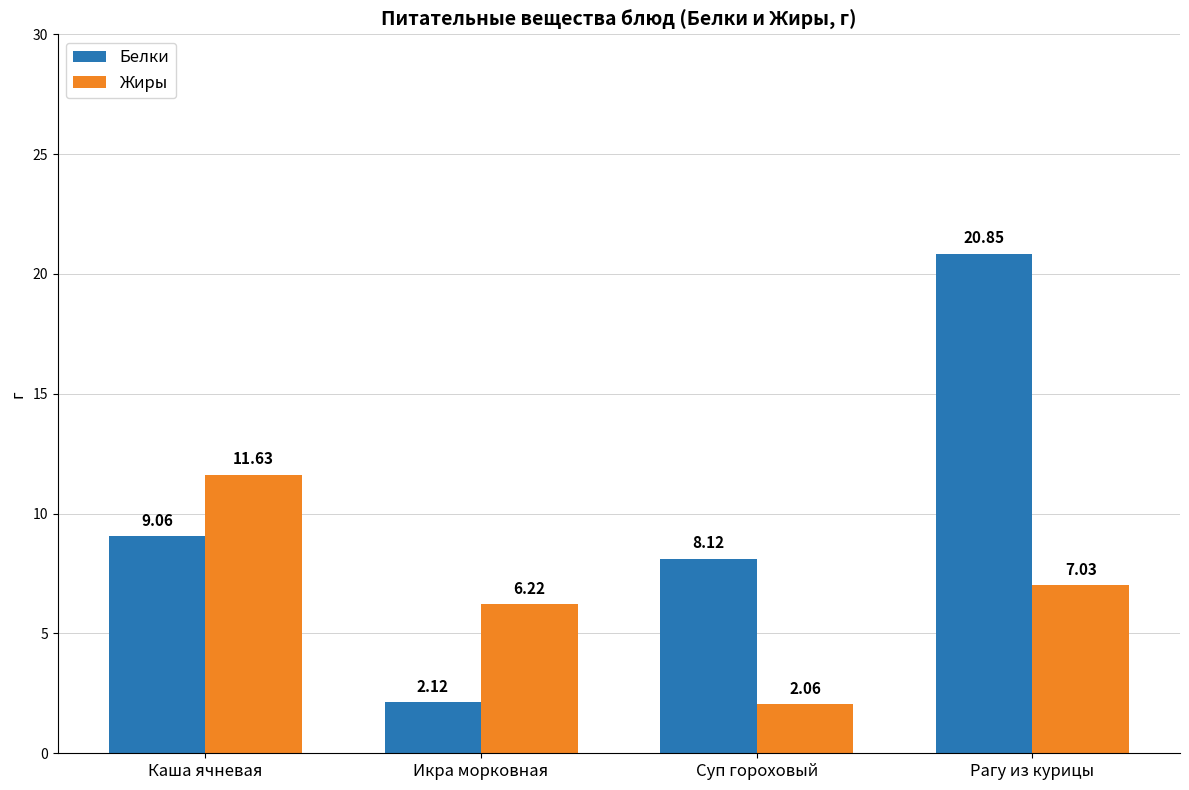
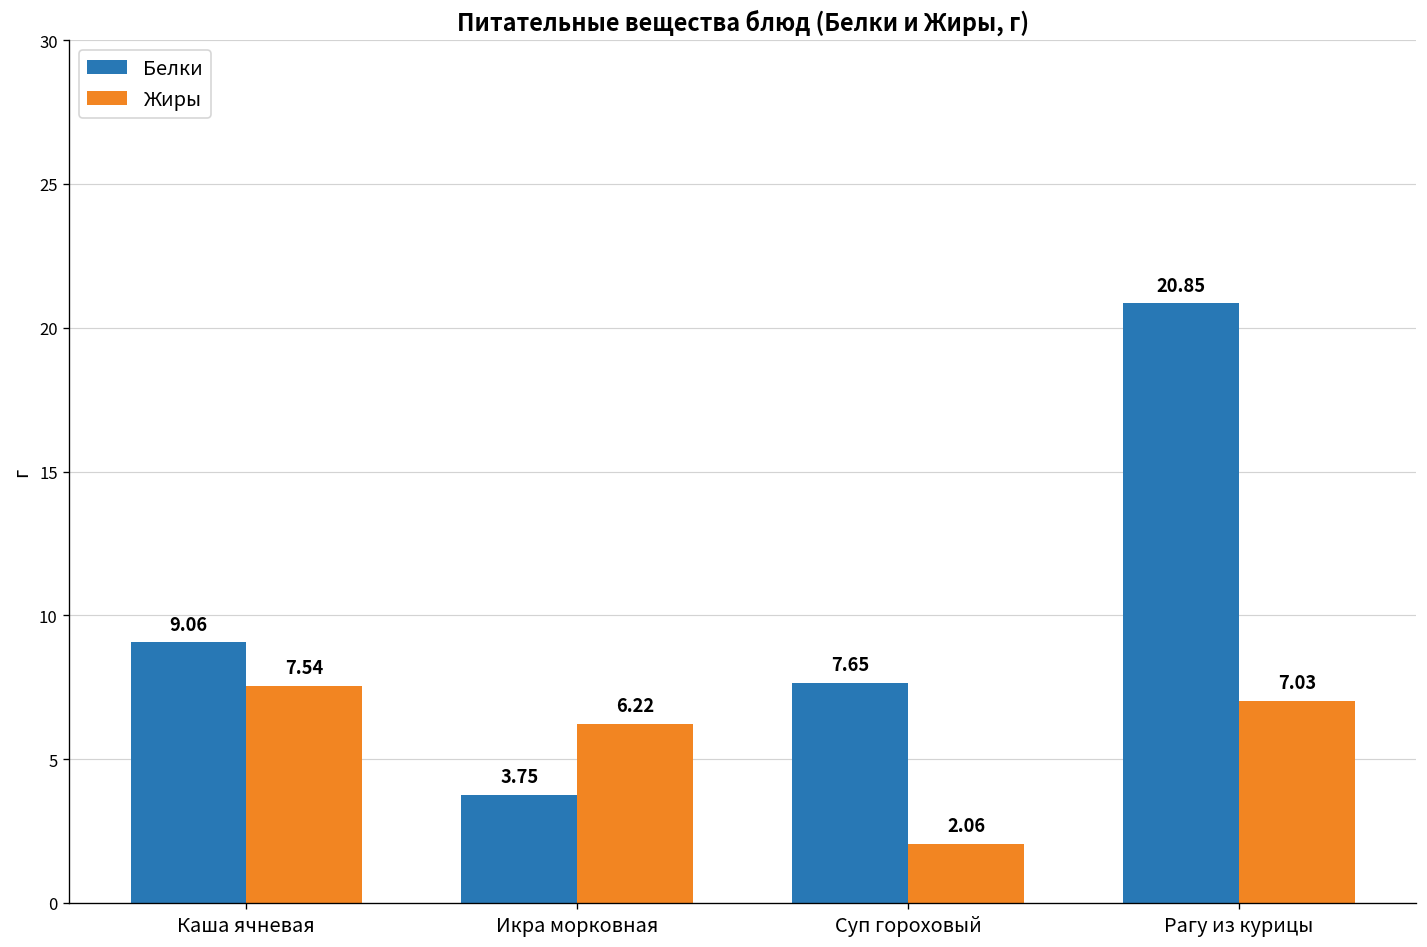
Жиры, Каша ячневая: 11.63 -> 7.54
Белки, Икра морковная: 2.12 -> 3.75
Белки, Суп гороховый: 8.12 -> 7.65
